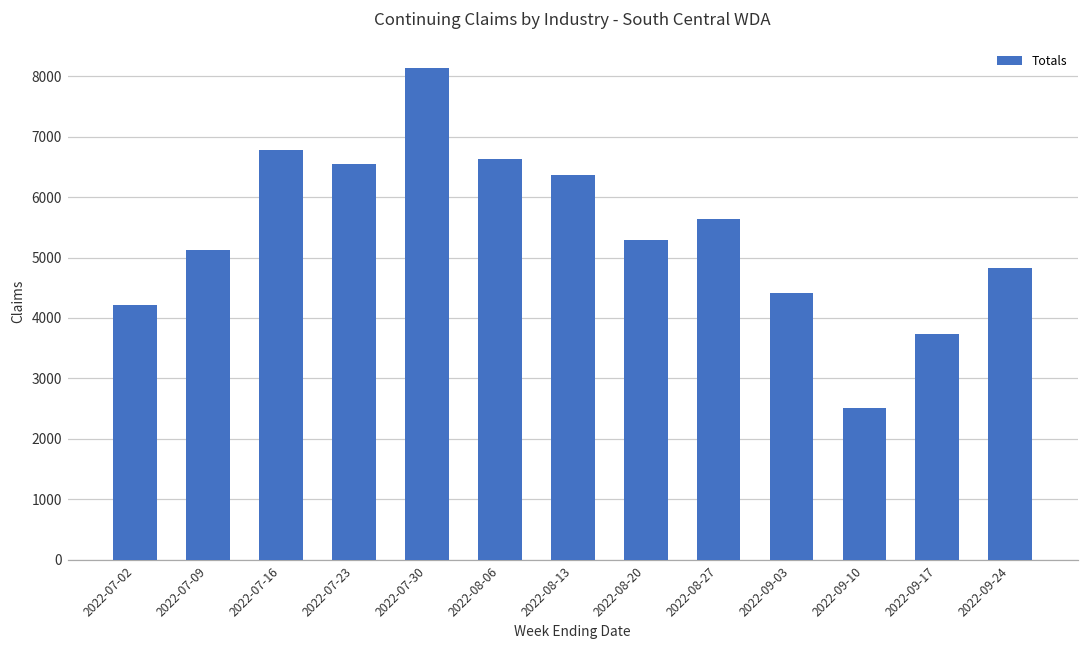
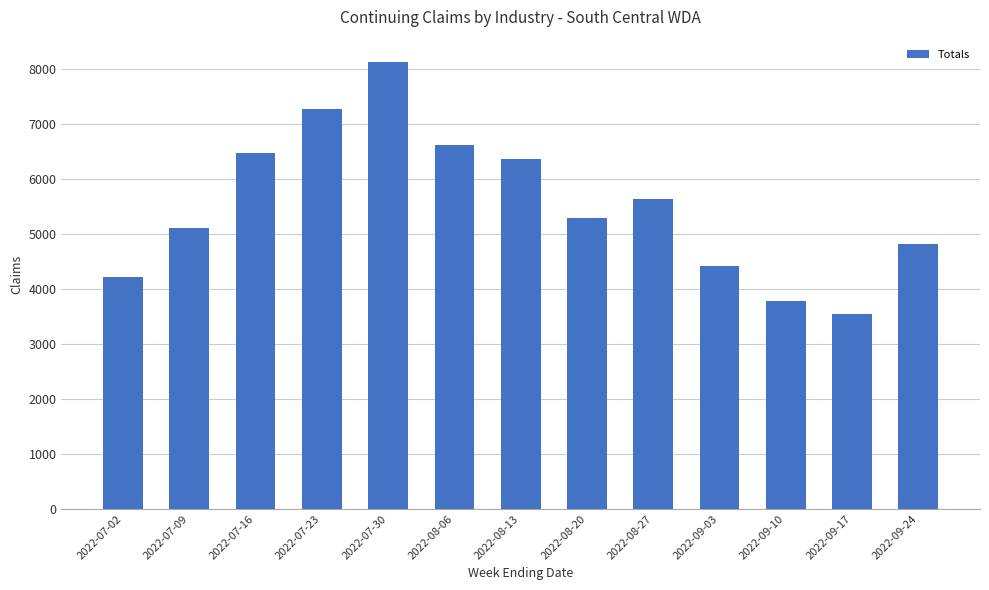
2022-07-16: 6800 -> 6500
2022-07-23: 6500 -> 7300
2022-09-10: 2500 -> 3800
2022-09-17: 3700 -> 3500
